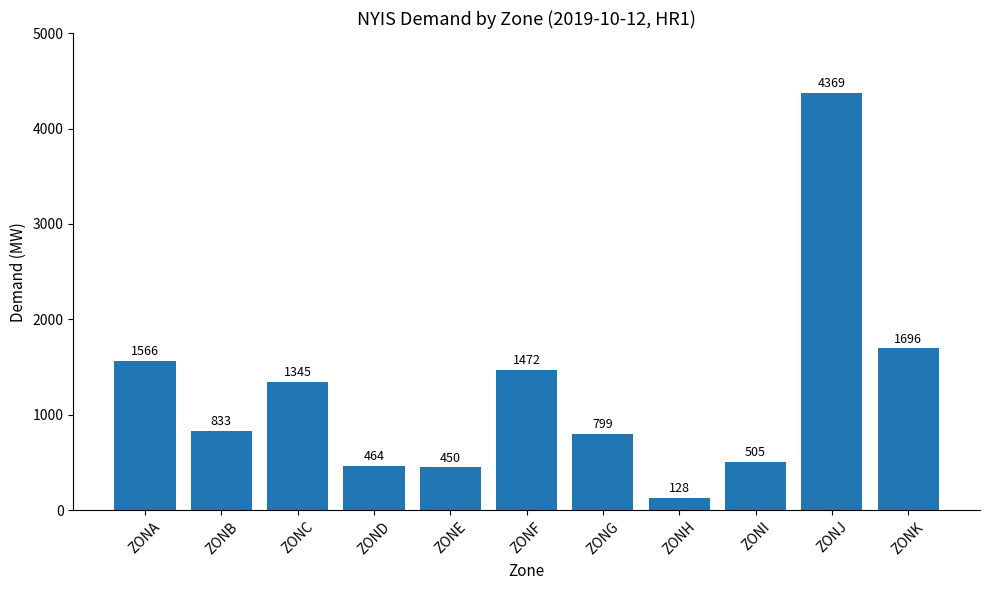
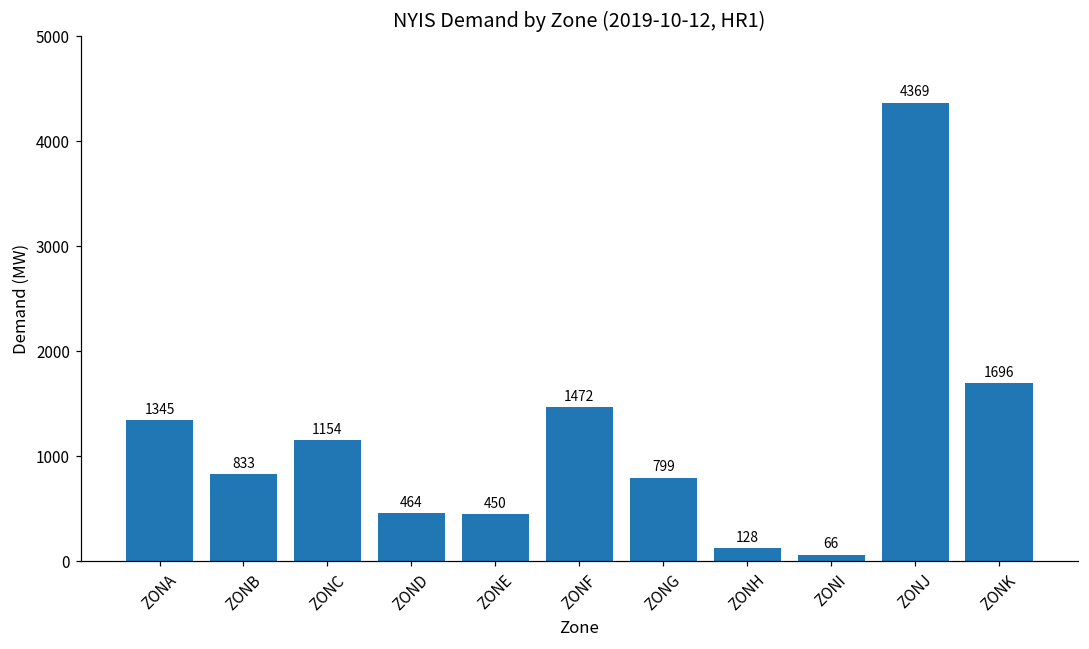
ZONA: 1566 -> 1345
ZONC: 1345 -> 1154
ZONI: 505 -> 66
